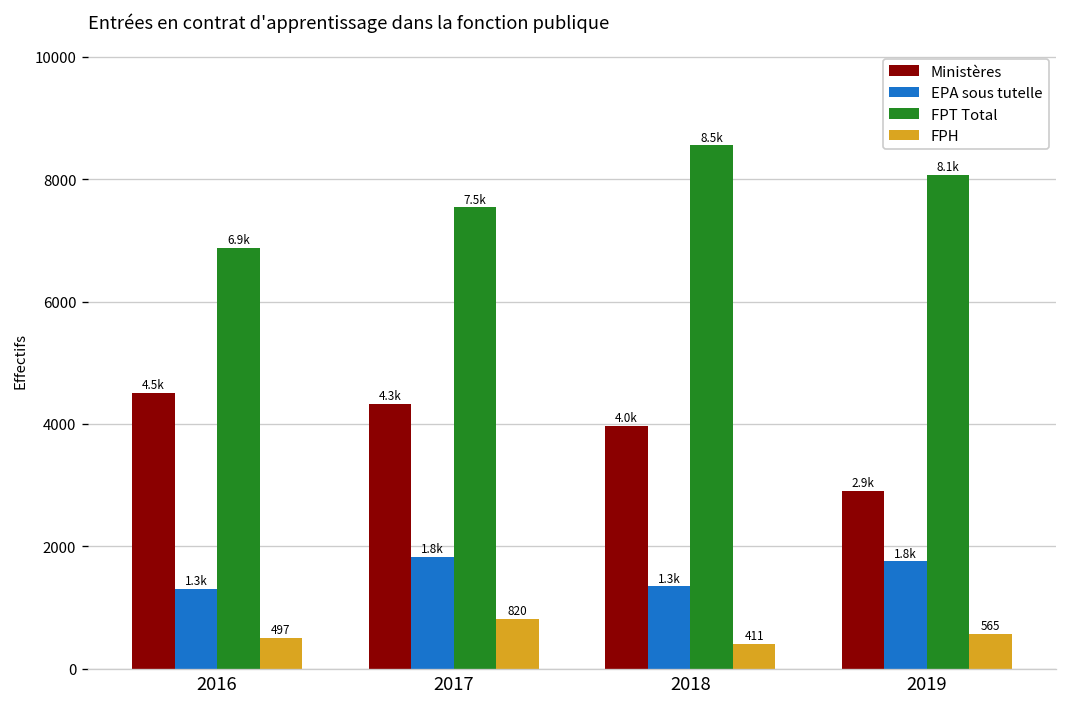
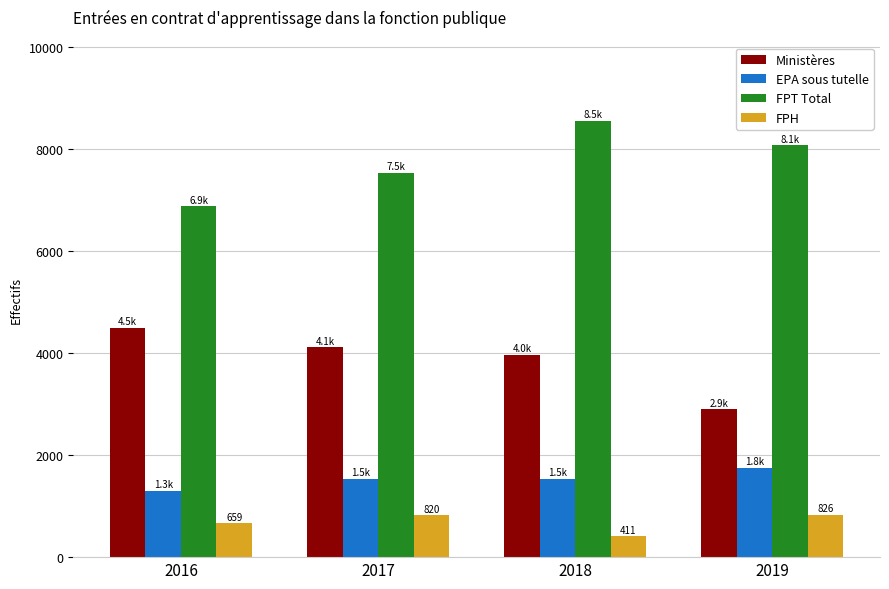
FPH, 2016: 497 -> 659
Ministères, 2017: 4.3k -> 4.1k
EPA sous tutelle, 2017: 1.8k -> 1.5k
EPA sous tutelle, 2018: 1.3k -> 1.5k
FPH, 2019: 565 -> 826
